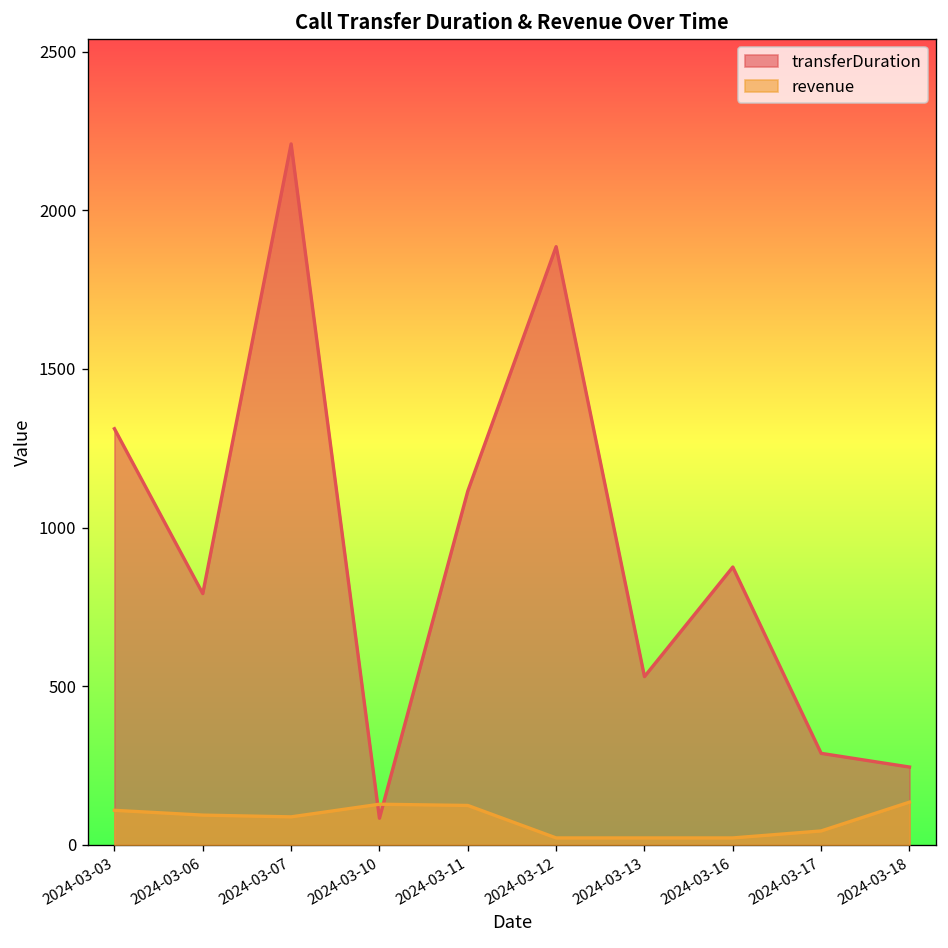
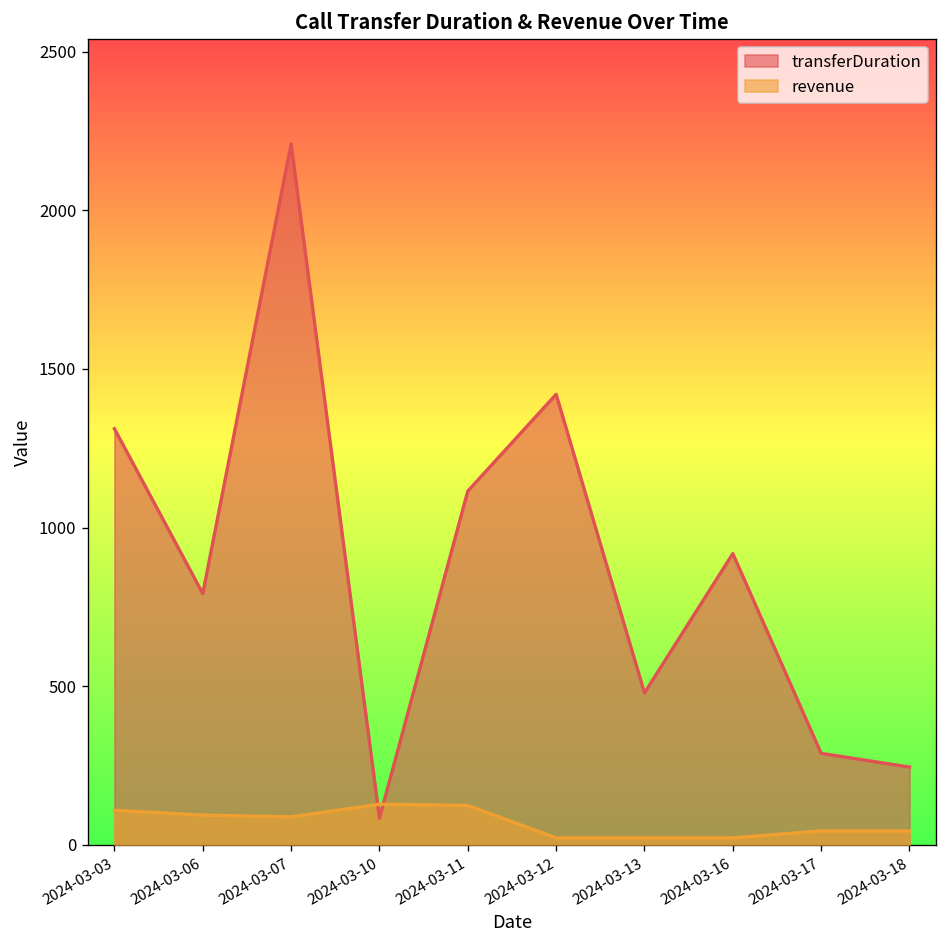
transferDuration, 2024-03-12: 1890 -> 1420
transferDuration, 2024-03-13: 530 -> 480
transferDuration, 2024-03-16: 880 -> 920
revenue, 2024-03-18: 130 -> 40
